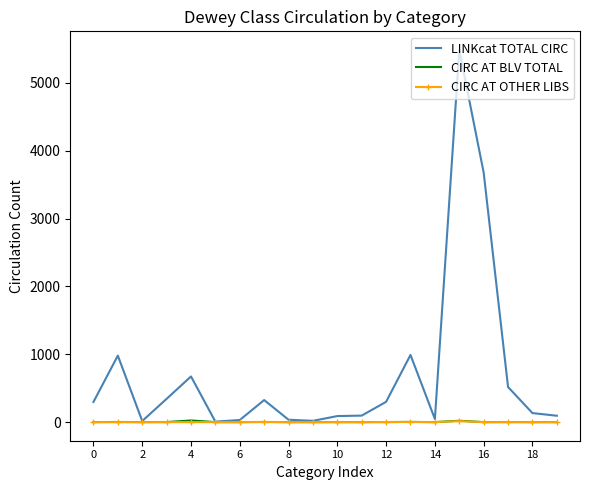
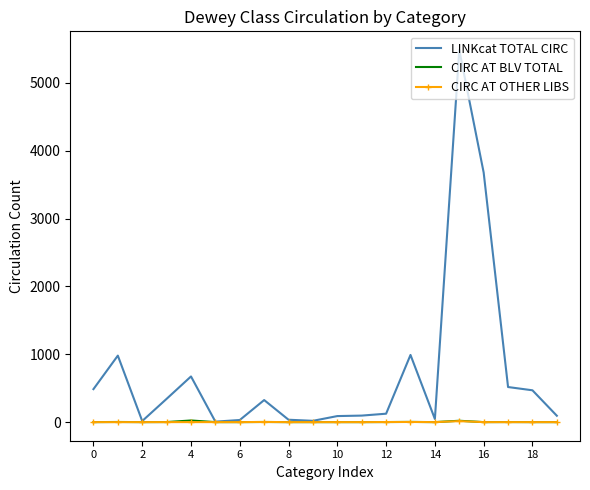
LINKcat TOTAL CIRC, 0: 300 -> 500
LINKcat TOTAL CIRC, 12: 300 -> 100
LINKcat TOTAL CIRC, 18: 100 -> 500
